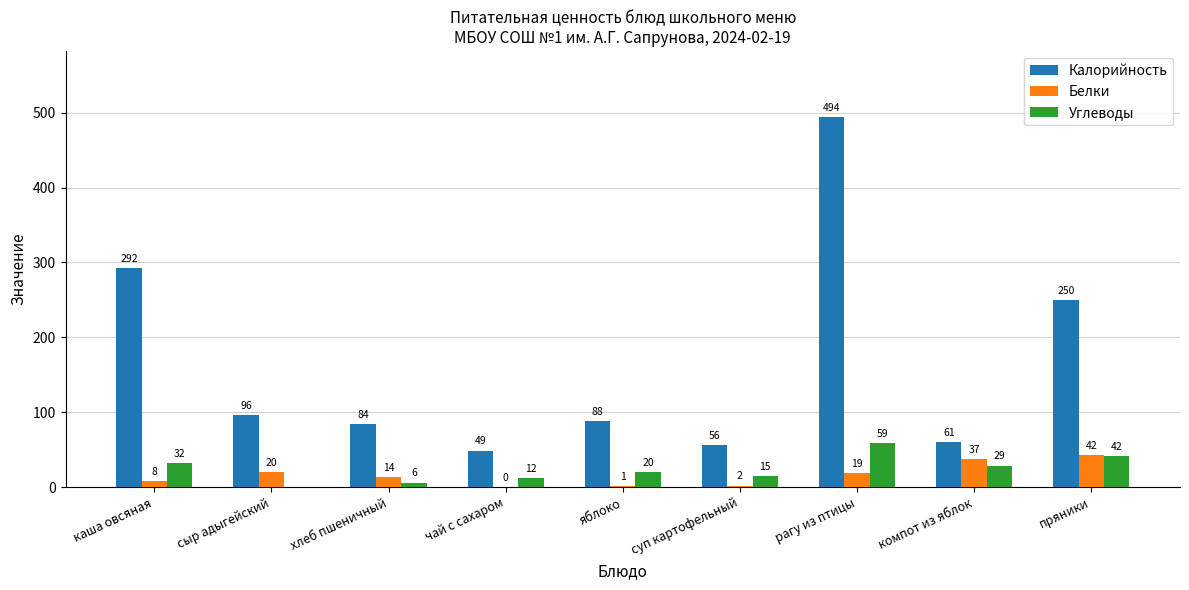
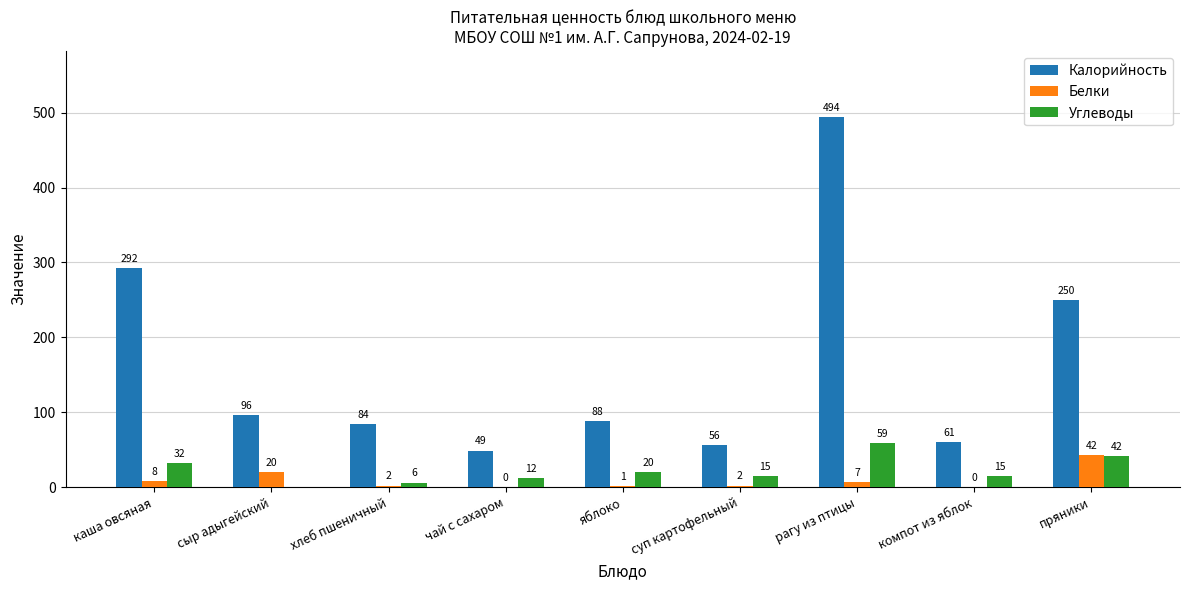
Белки, хлеб пшеничный: 14 -> 2
Белки, рагу из птицы: 19 -> 7
Белки, компот из яблок: 37 -> 0
Углеводы, компот из яблок: 29 -> 15
